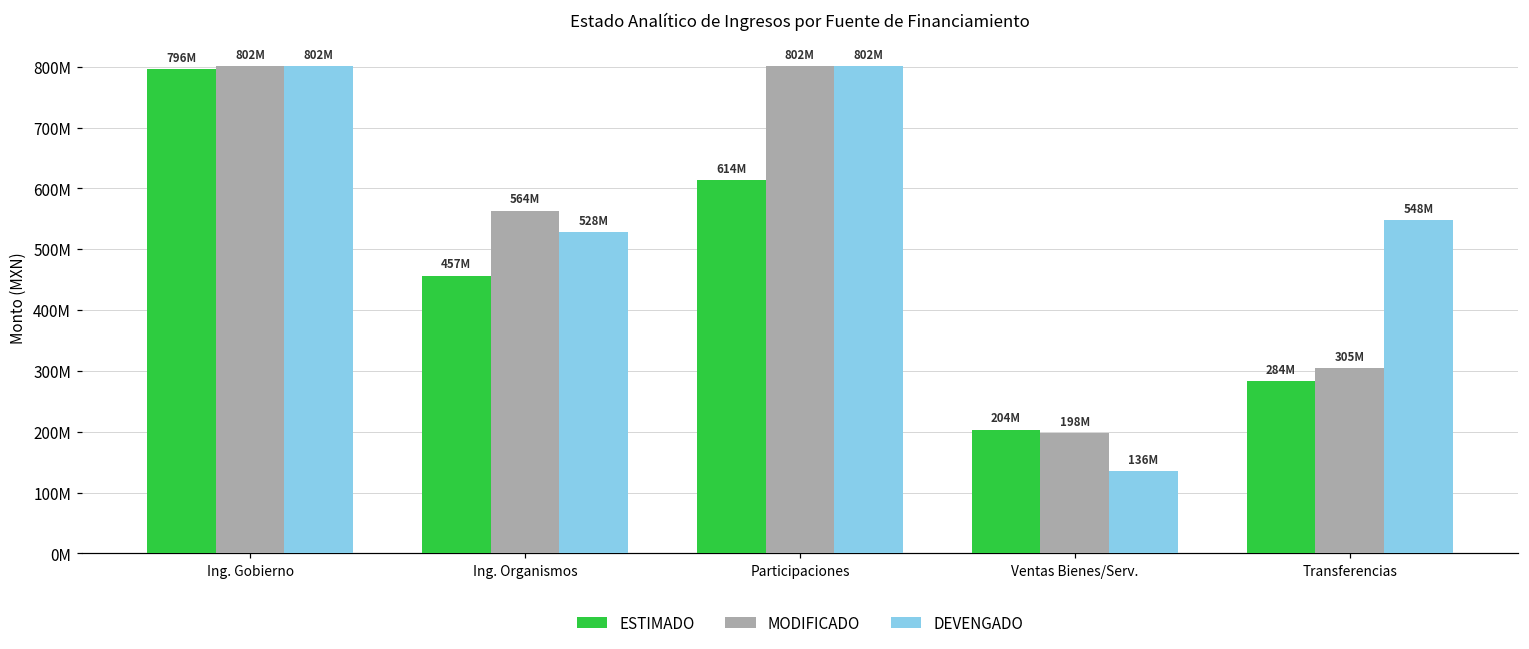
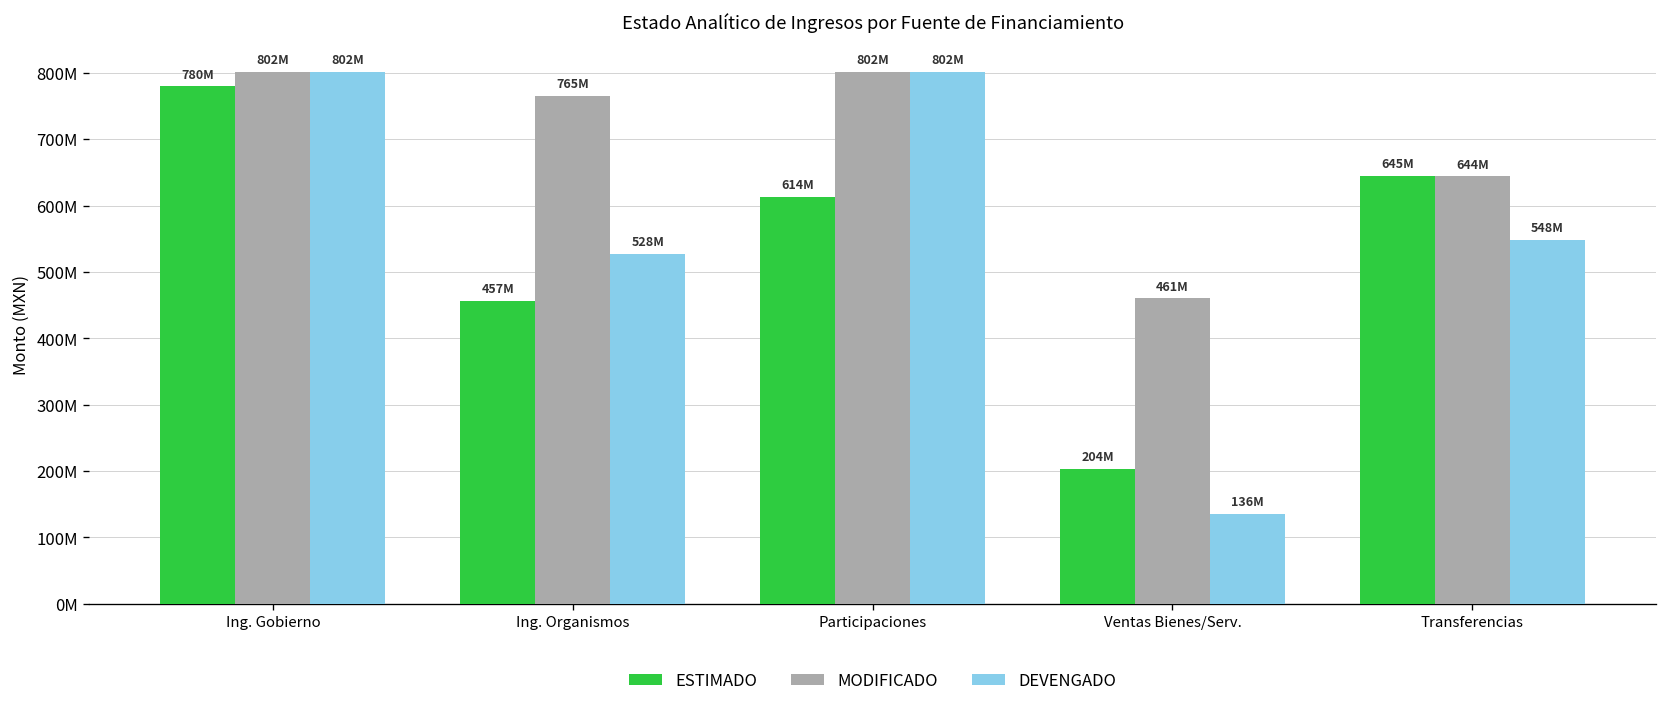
ESTIMADO, Ing. Gobierno: 796M -> 780M
MODIFICADO, Ing. Organismos: 564M -> 765M
MODIFICADO, Ventas Bienes/Serv.: 198M -> 461M
ESTIMADO, Transferencias: 284M -> 645M
MODIFICADO, Transferencias: 305M -> 644M
